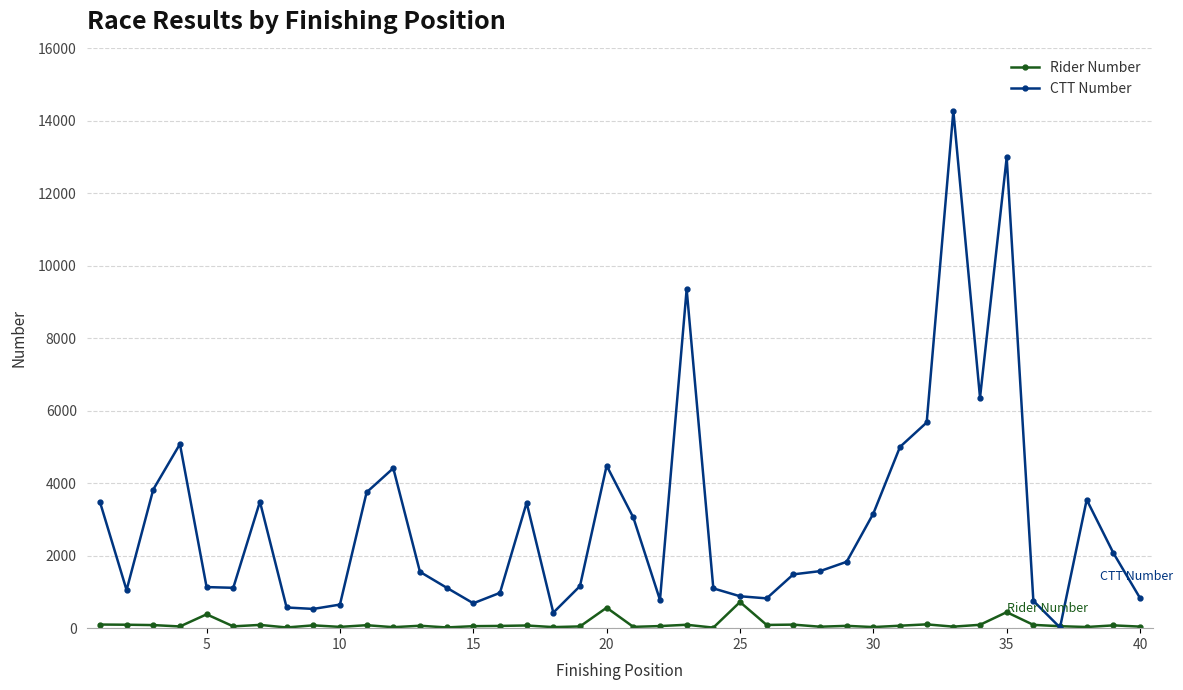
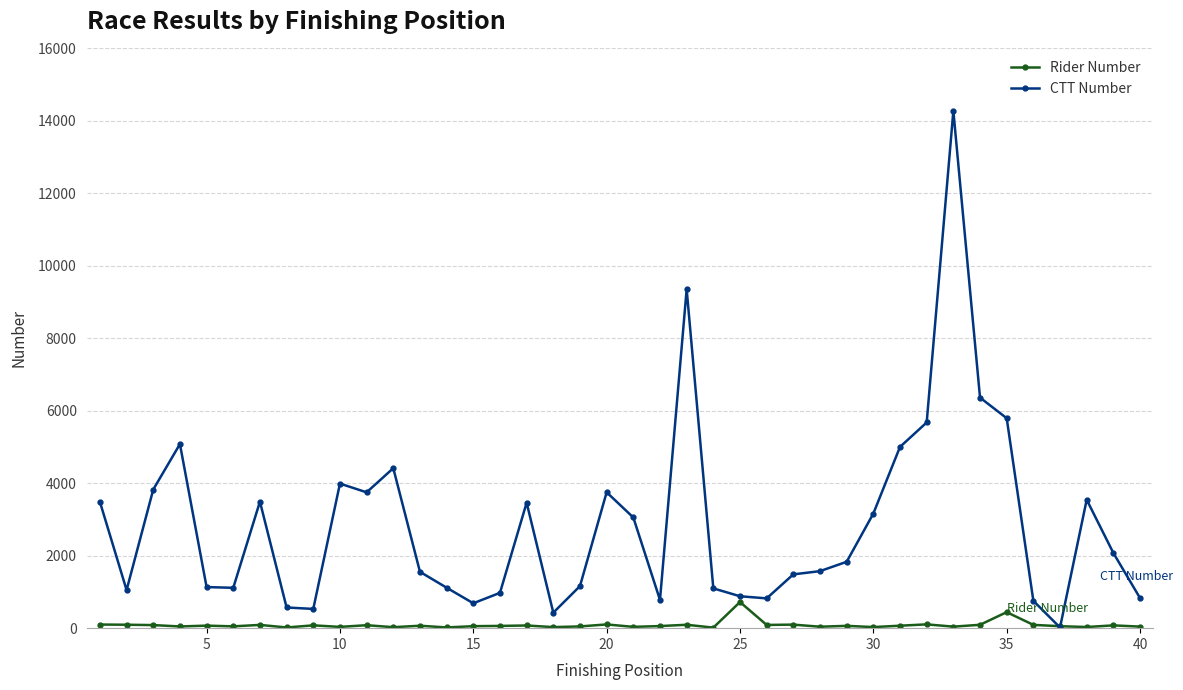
Rider Number, 5: 400 -> 100
CTT Number, 10: 700 -> 4000
Rider Number, 20: 600 -> 100
CTT Number, 20: 4500 -> 3800
CTT Number, 35: 13000 -> 5800
